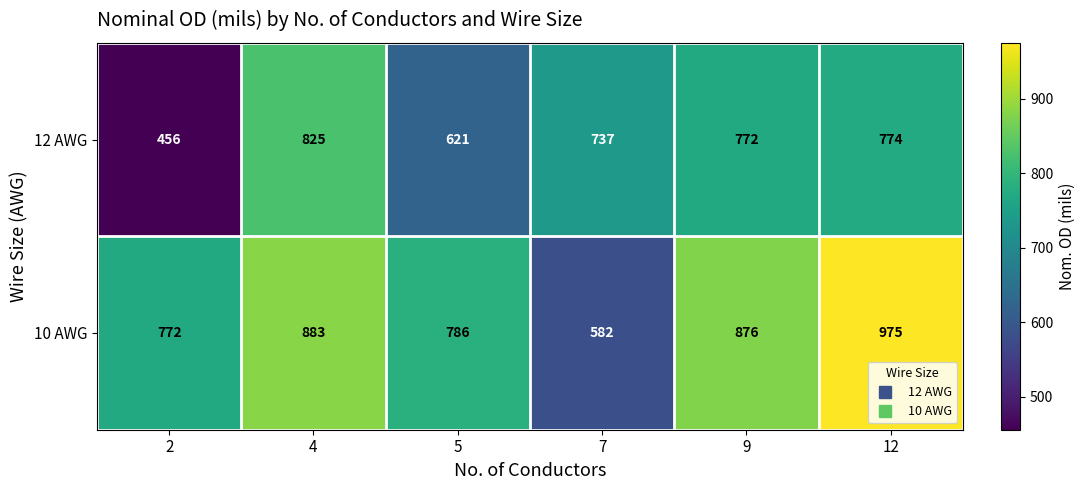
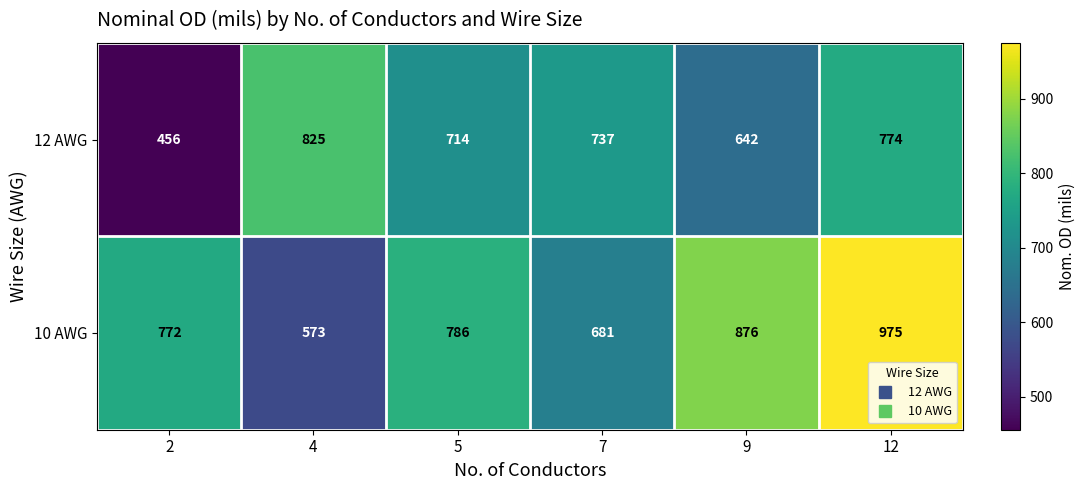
12 AWG, 5: 621 -> 714
12 AWG, 9: 772 -> 642
10 AWG, 4: 883 -> 573
10 AWG, 7: 582 -> 681
